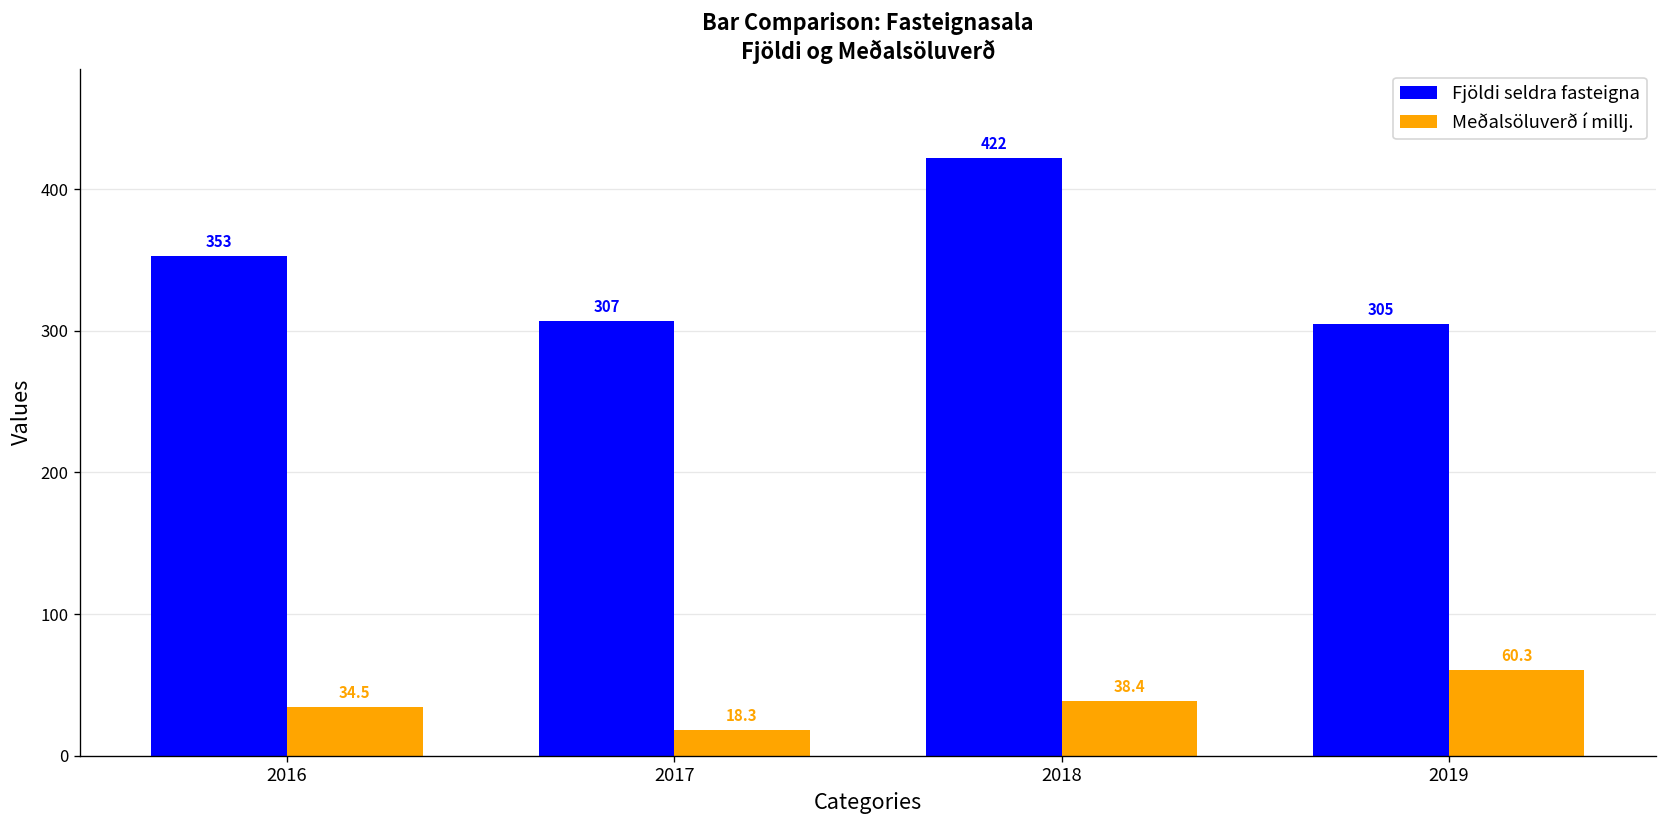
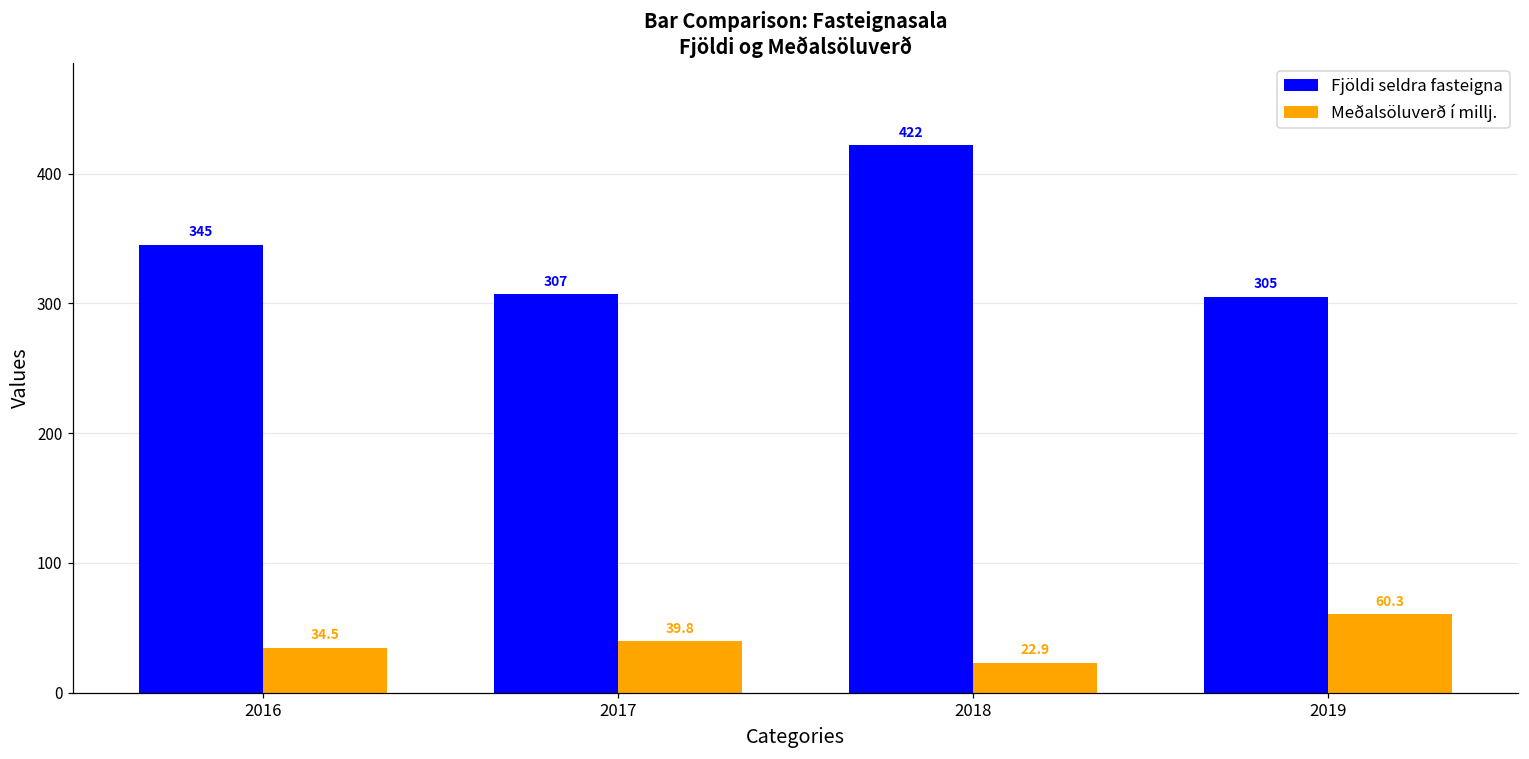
Fjöldi seldra fasteigna, 2016: 353 -> 345
Meðalsöluverð í millj., 2017: 18.3 -> 39.8
Meðalsöluverð í millj., 2018: 38.4 -> 22.9
